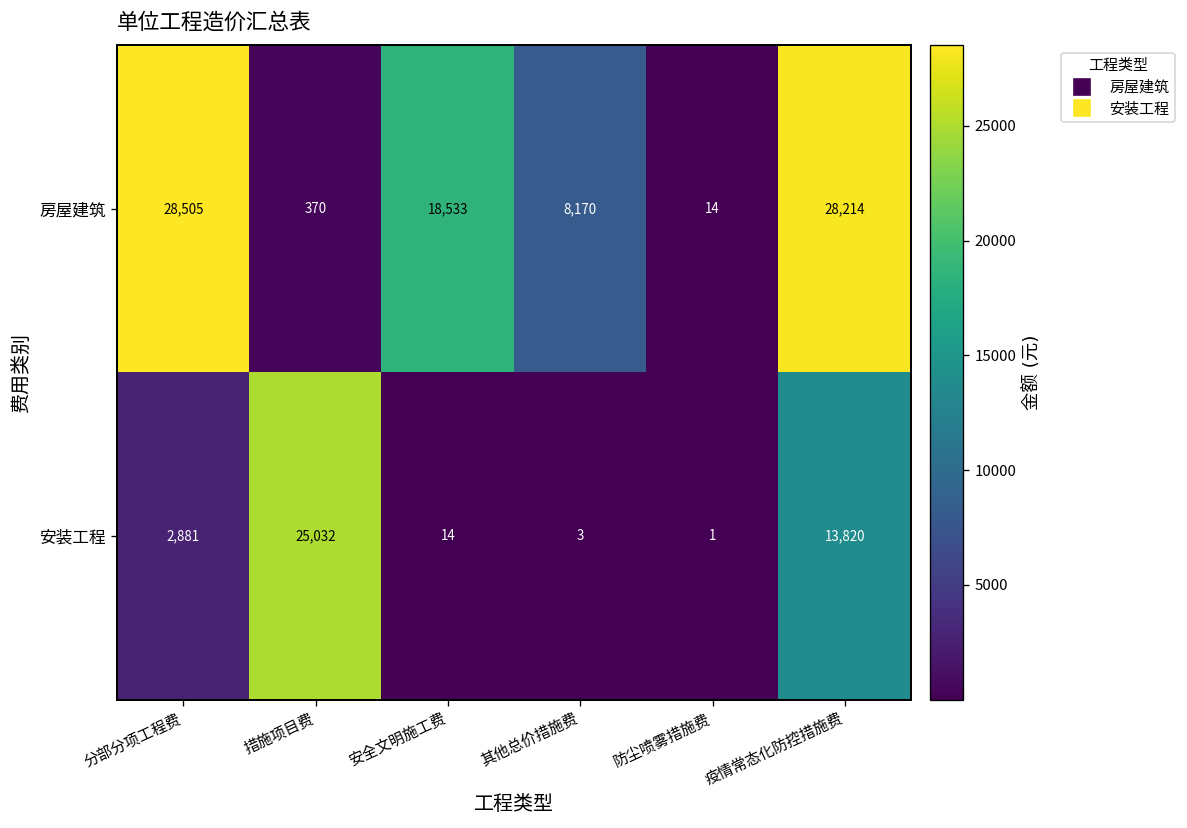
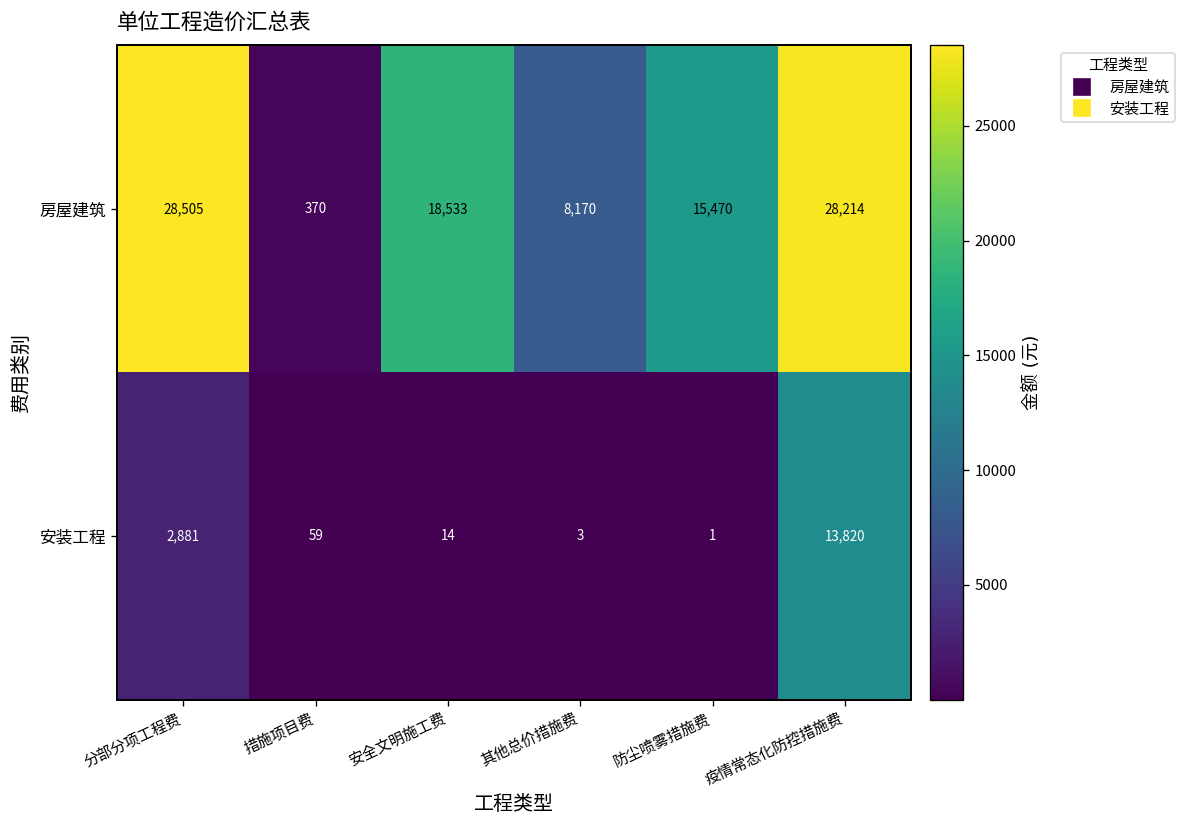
房屋建筑, 防尘喷雾措施费: 14 -> 15,470
安装工程, 措施项目费: 25,032 -> 59
